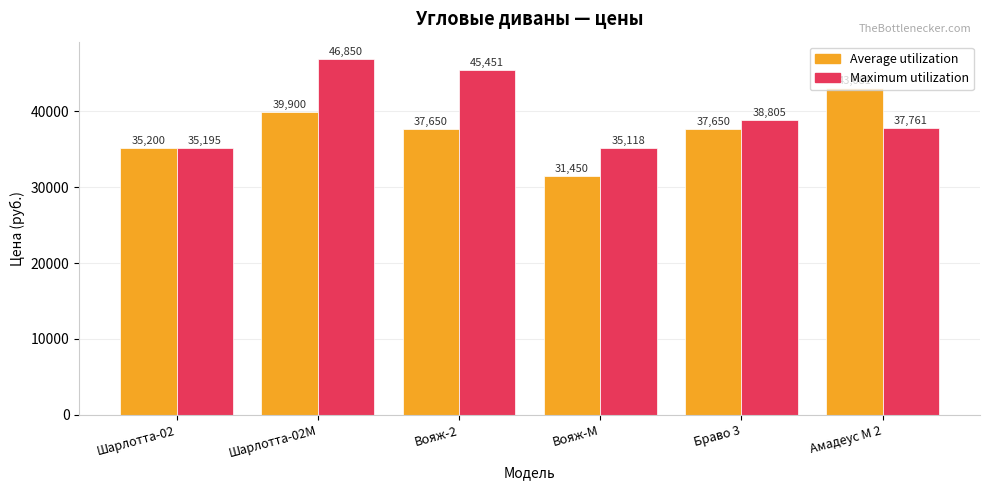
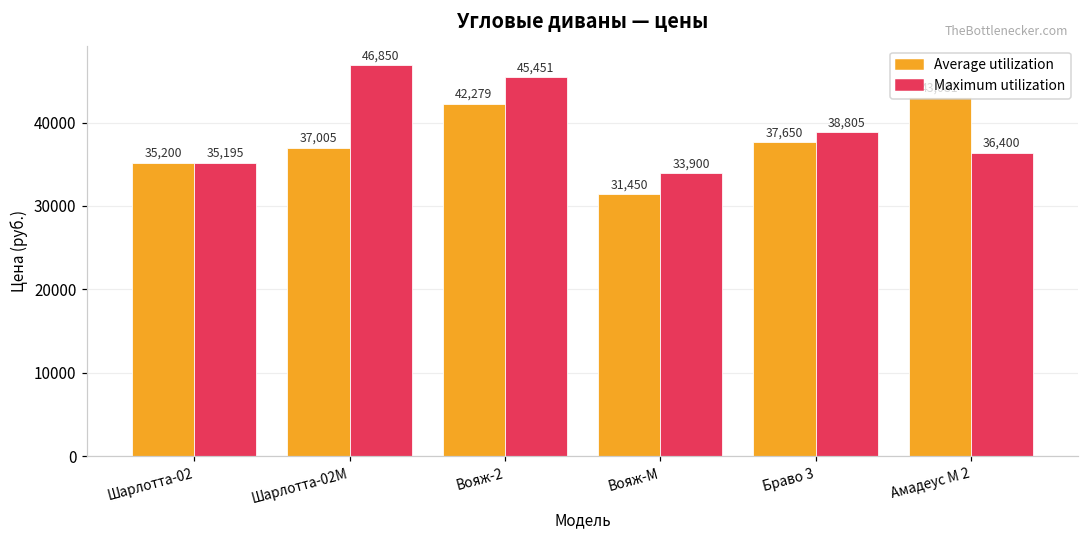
Average utilization, Шарлотта-02М: 39,900 -> 37,005
Average utilization, Вояж-2: 37,650 -> 42,279
Maximum utilization, Вояж-М: 35,118 -> 33,900
Maximum utilization, Амадеус М 2: 37,761 -> 36,400
